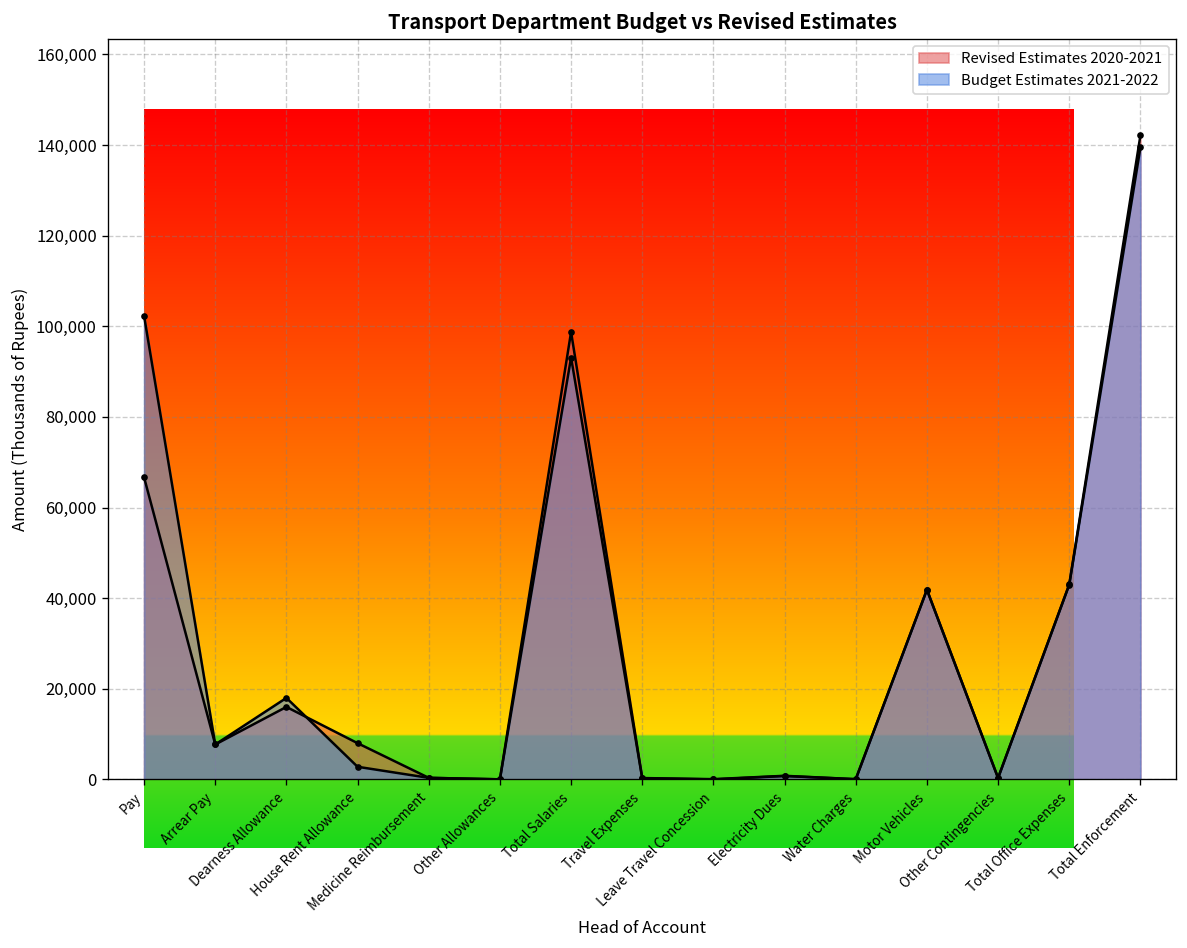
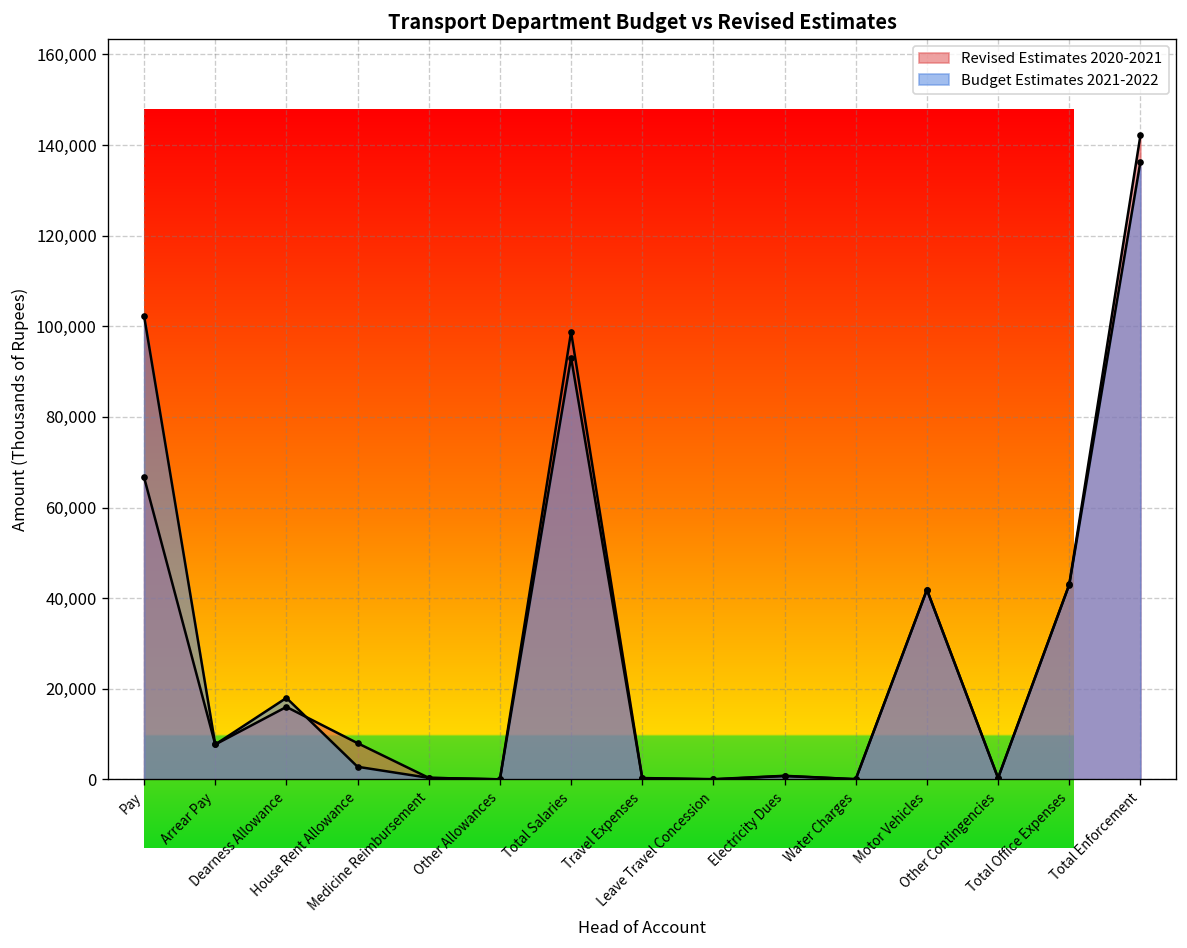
Budget Estimates 2021-2022, Total Enforcement: 139,000 -> 136,000
